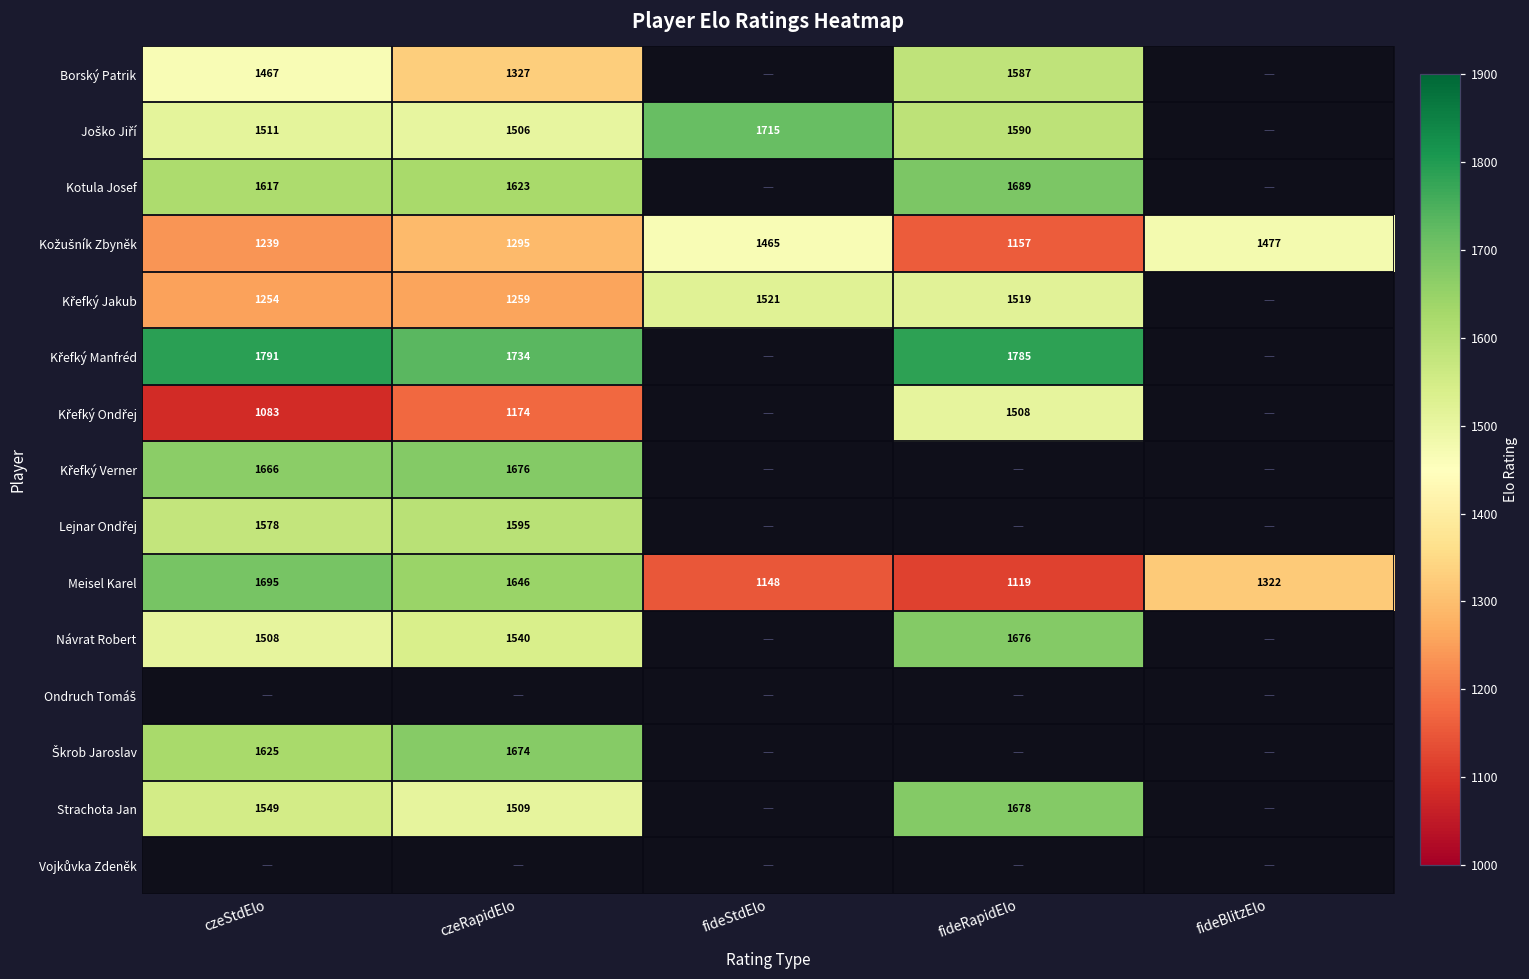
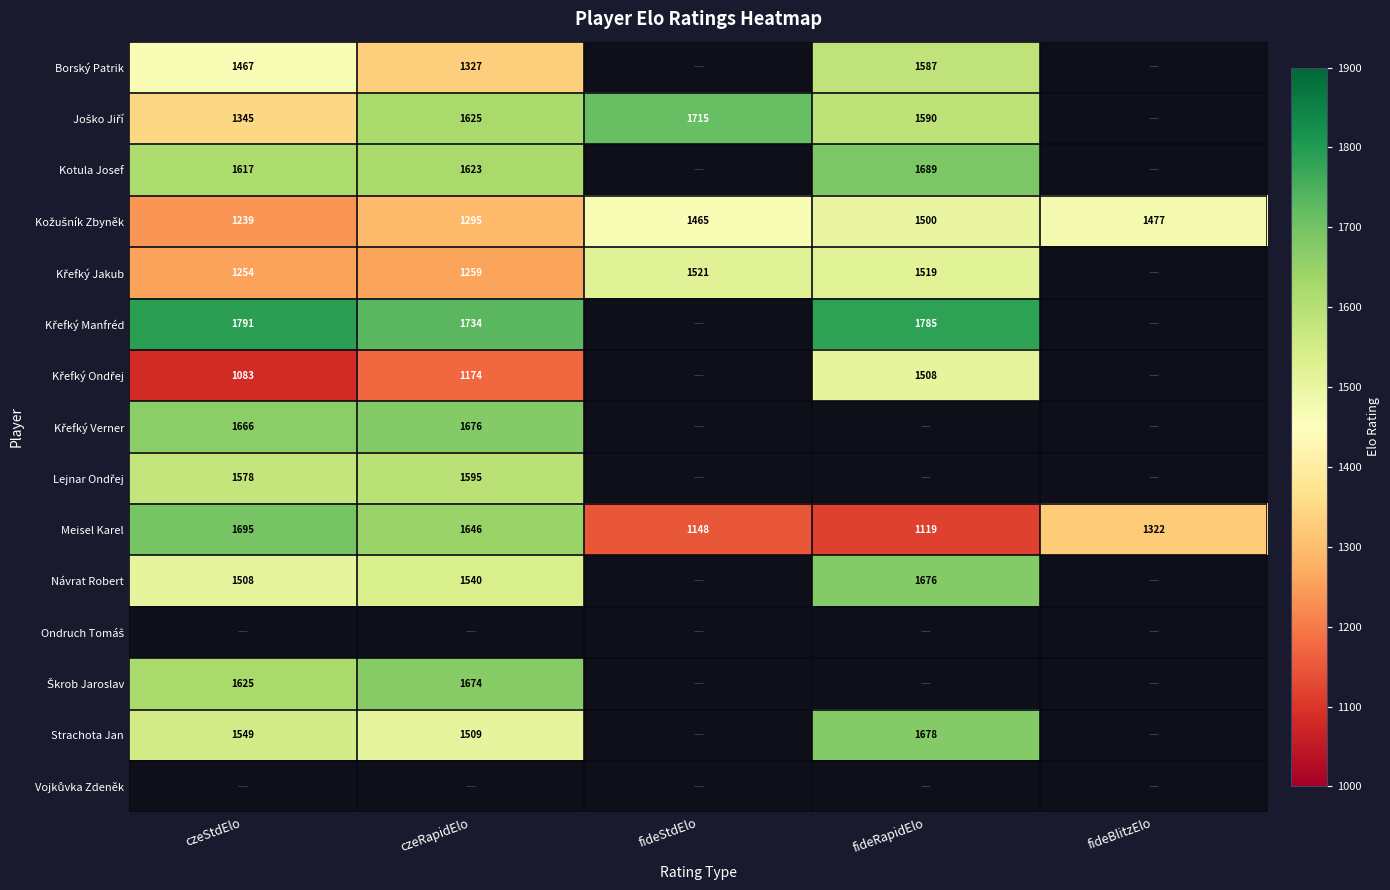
Joško Jiří, czeStdElo: 1511 -> 1345
Joško Jiří, czeRapidElo: 1506 -> 1625
Kožušník Zbyněk, fideRapidElo: 1157 -> 1500
